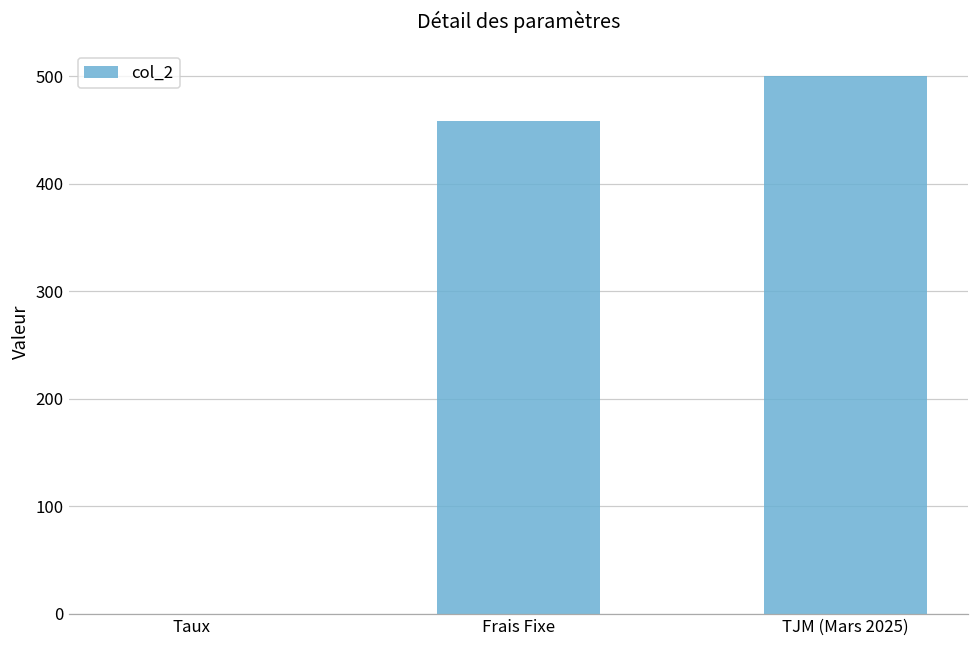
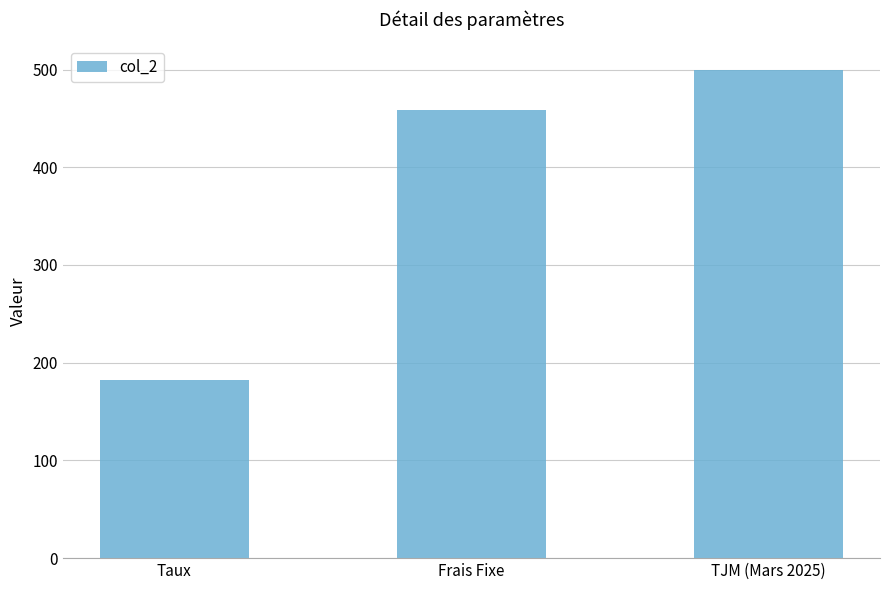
Taux: 0 -> 180
